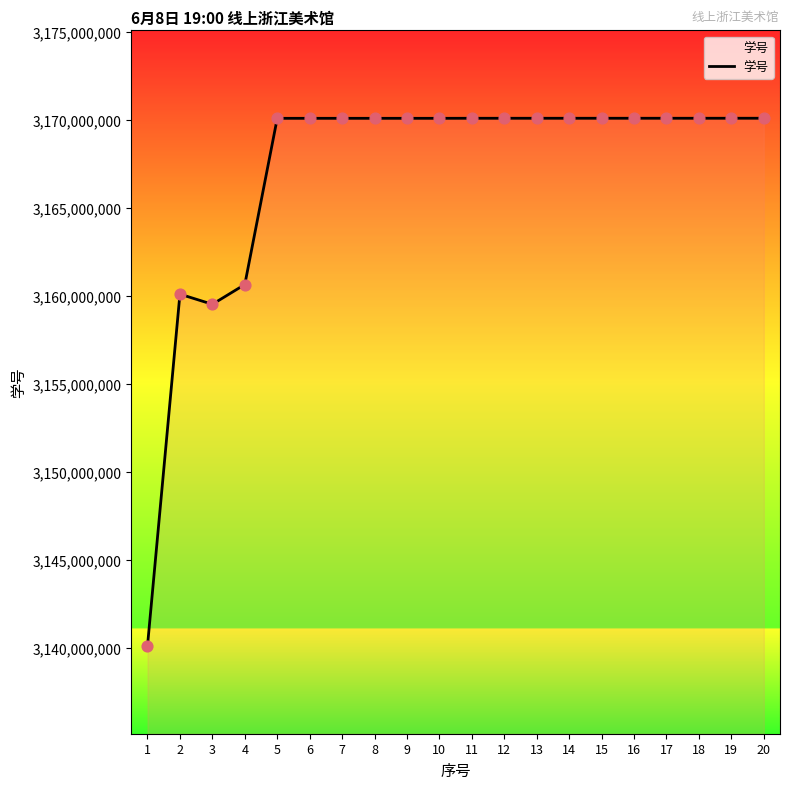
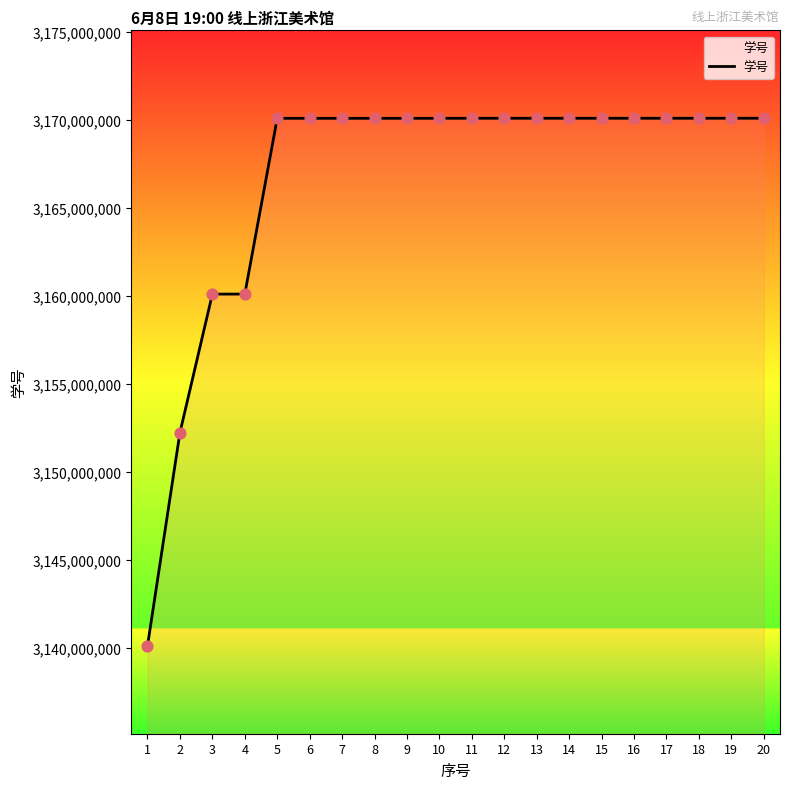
2: 3,160,100,000 -> 3,152,200,000
3: 3,159,500,000 -> 3,160,100,000
4: 3,160,600,000 -> 3,160,100,000
